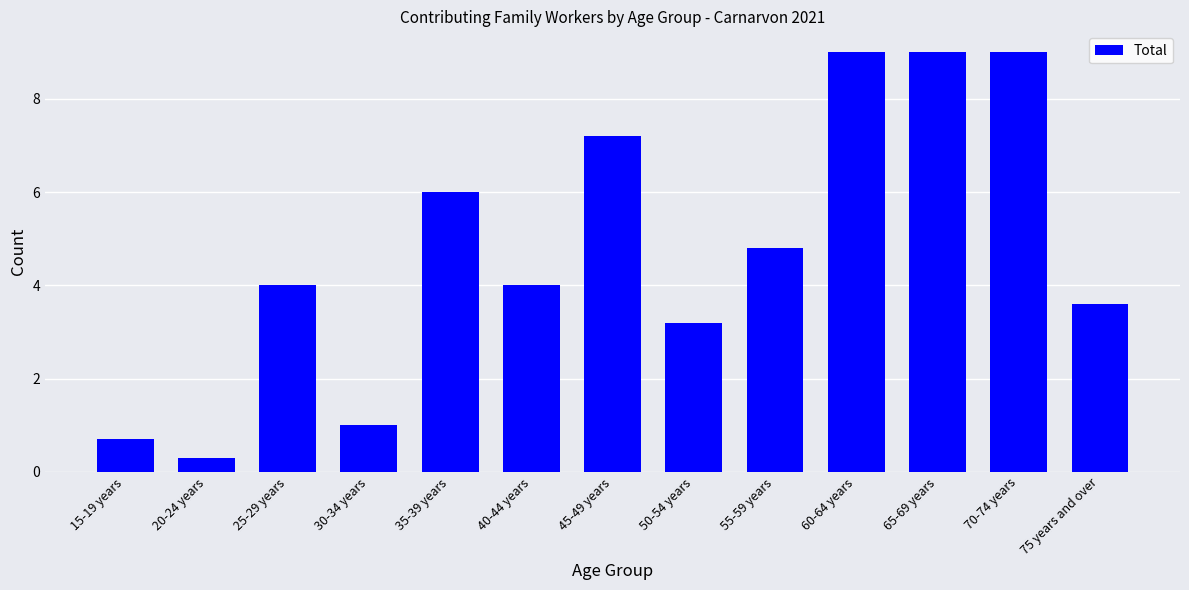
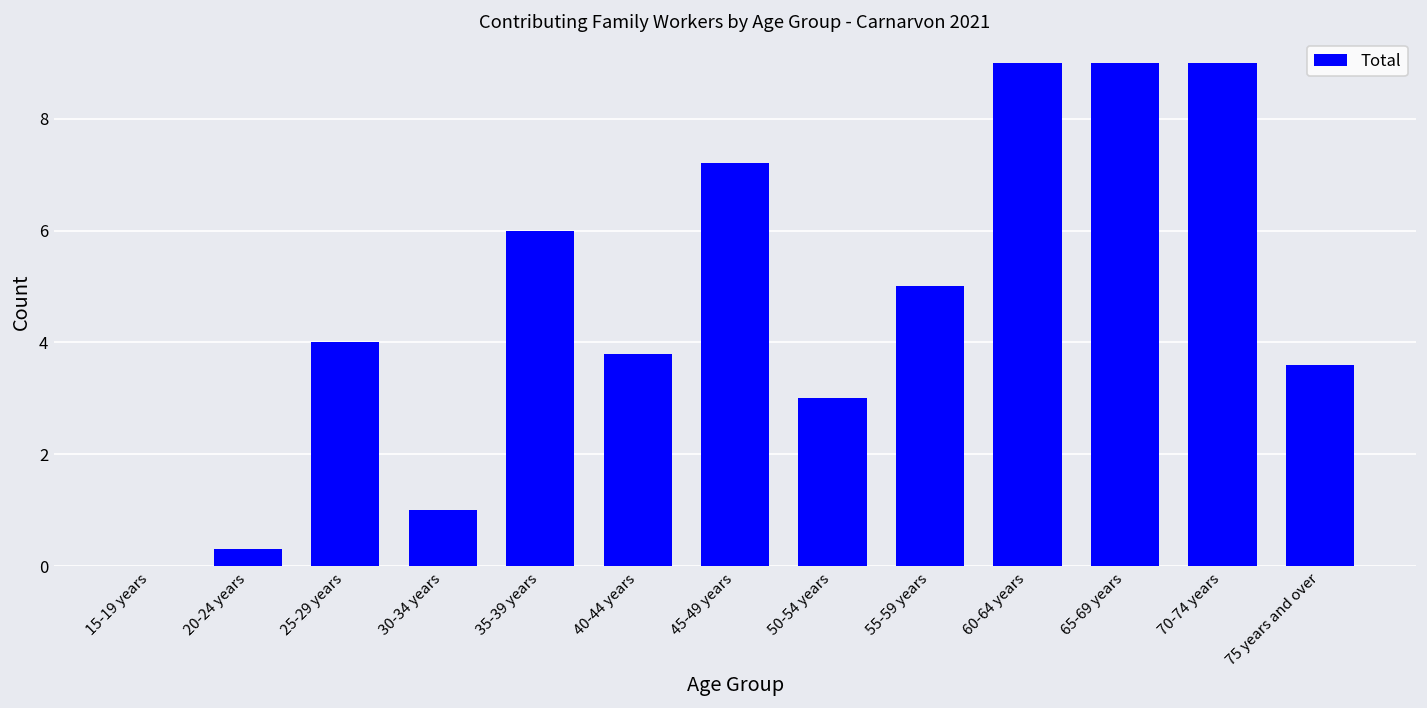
15-19 years: 0.7 -> 0.0
40-44 years: 4.0 -> 3.8
50-54 years: 3.2 -> 3.0
55-59 years: 4.8 -> 5.0
